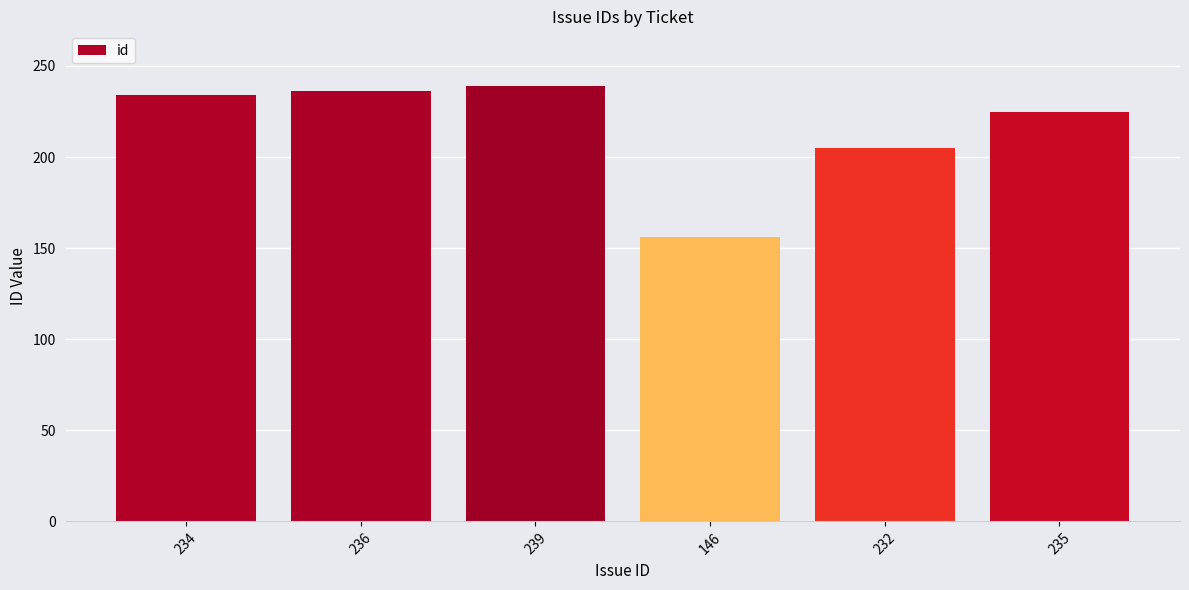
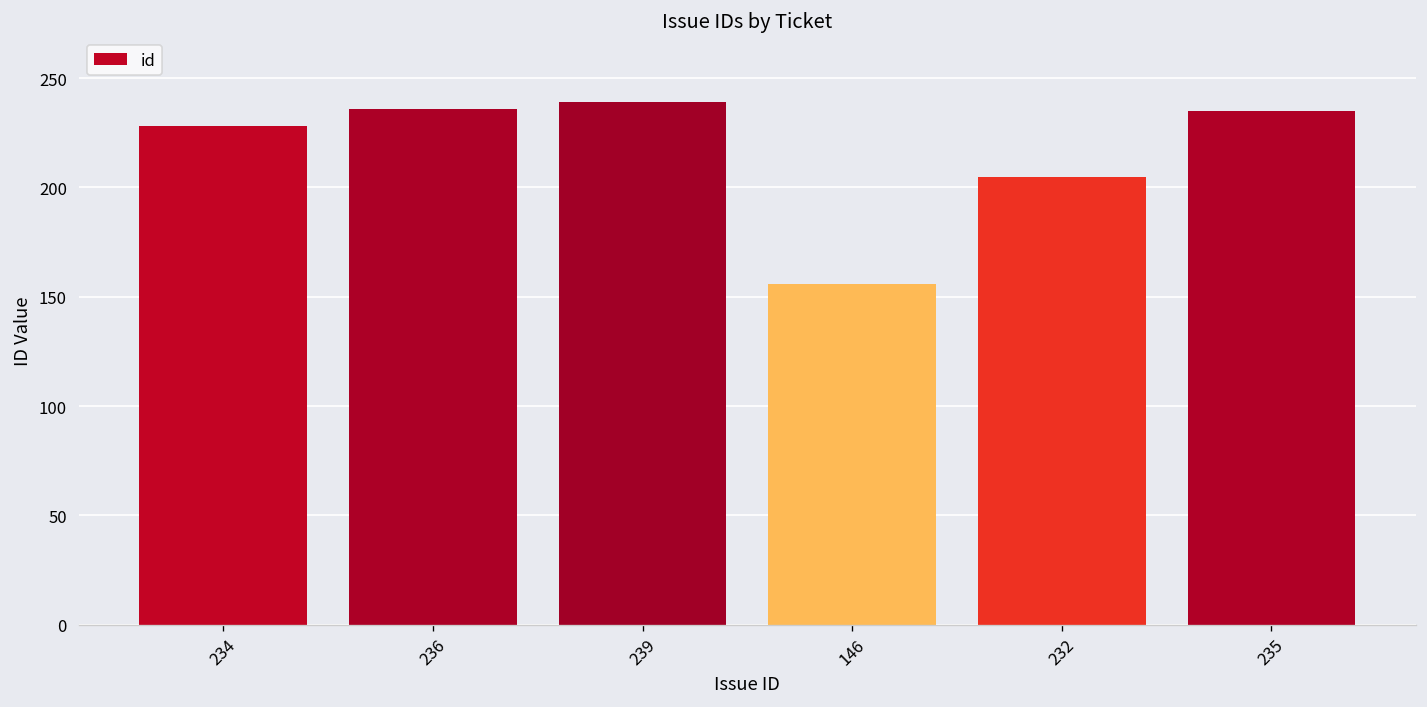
234: 234 -> 228
235: 225 -> 235
